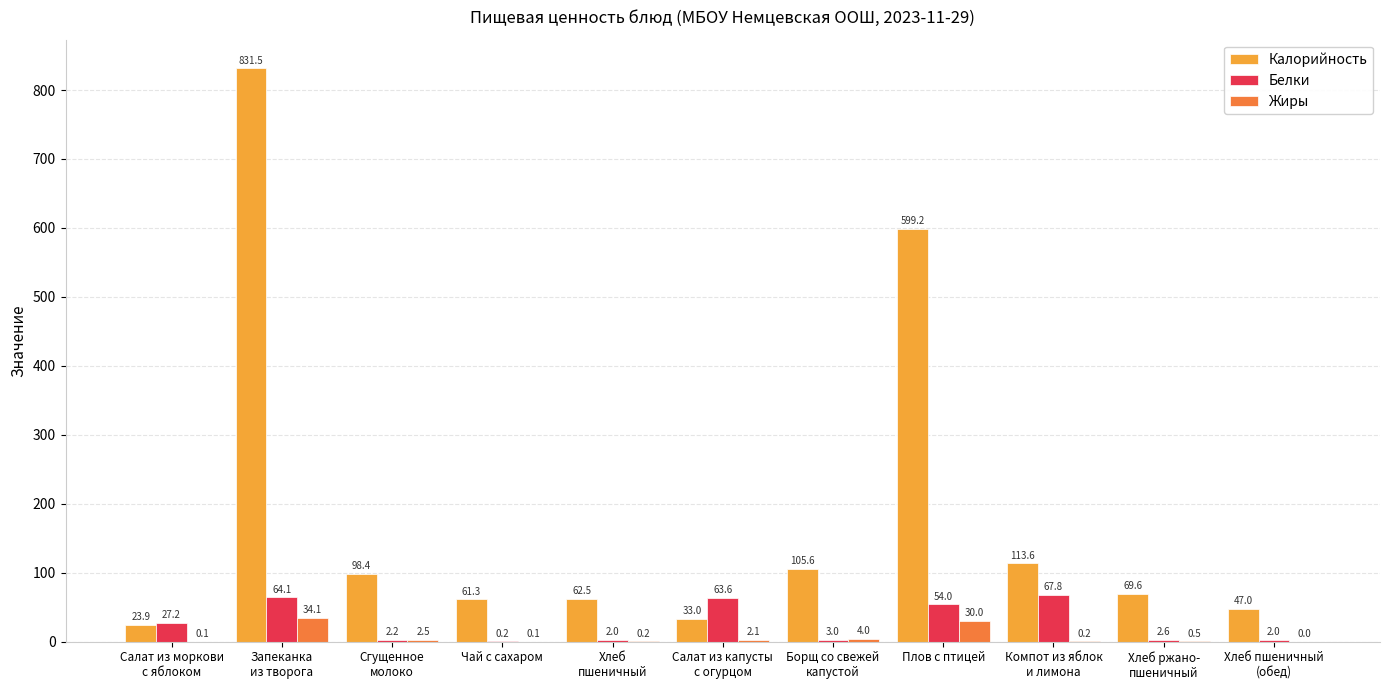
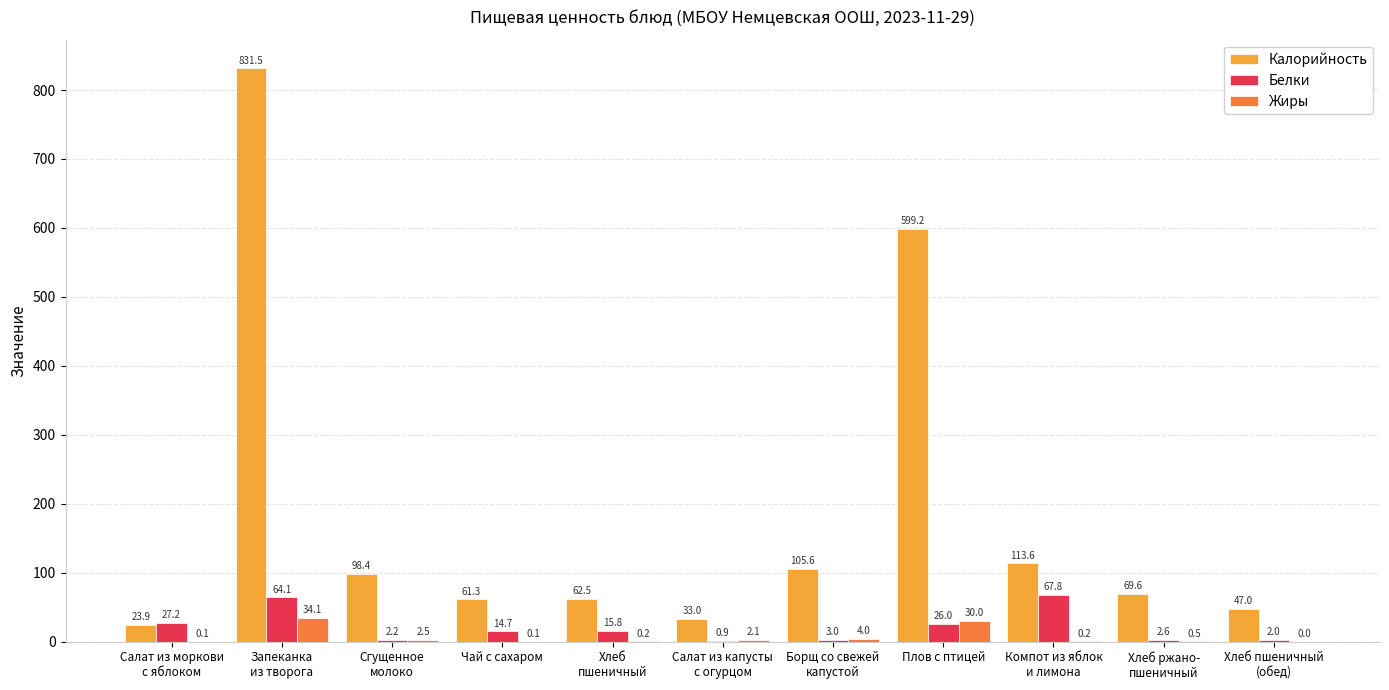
Белки, Чай с сахаром: 0.2 -> 14.7
Белки, Хлеб пшеничный: 2.0 -> 15.8
Белки, Салат из капусты с огурцом: 63.6 -> 0.9
Белки, Плов с птицей: 54.0 -> 26.0
